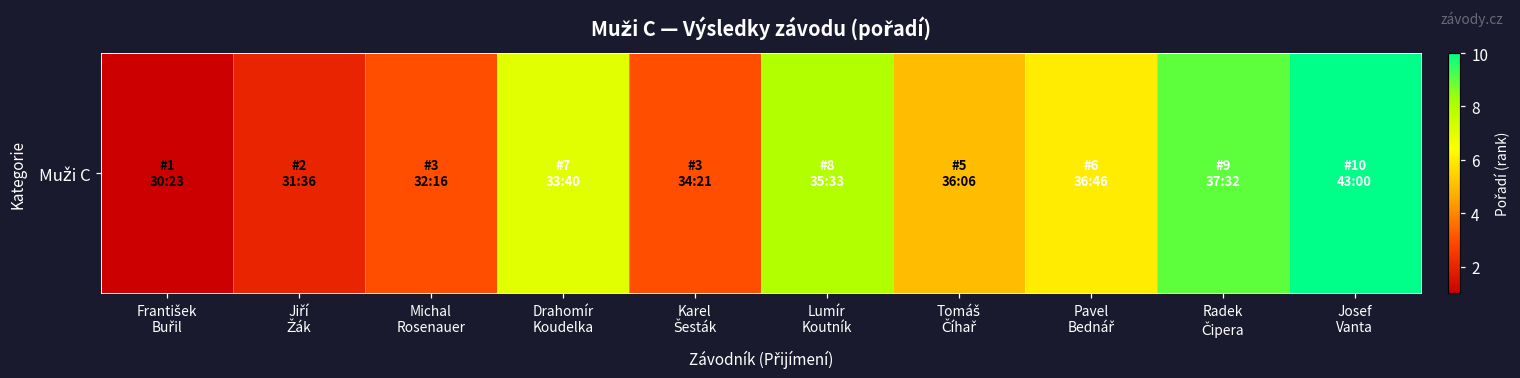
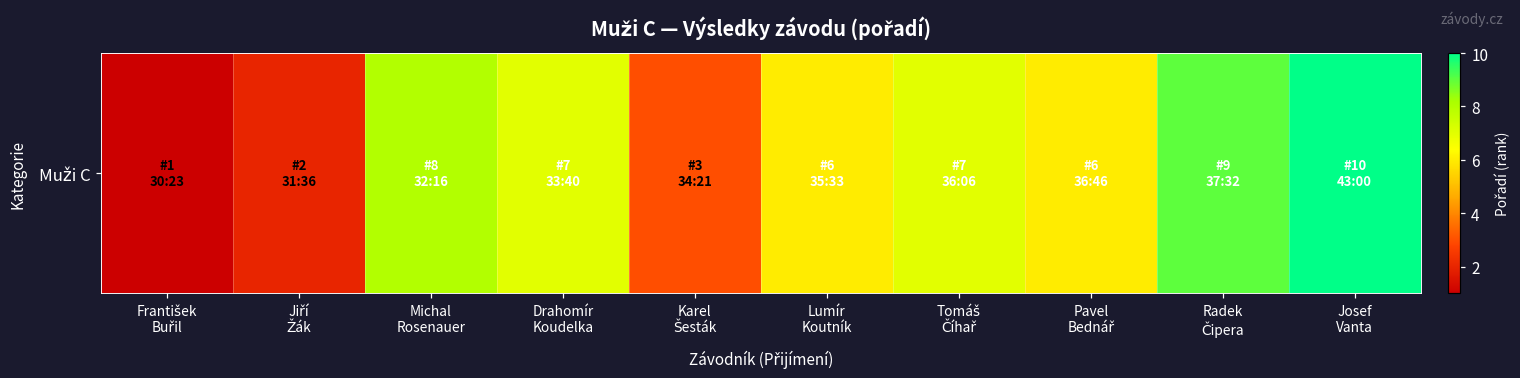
Muži C, Michal Rosenauer: 3 -> 8
Muži C, Lumír Koutník: 8 -> 6
Muži C, Tomáš Číhař: 5 -> 7
